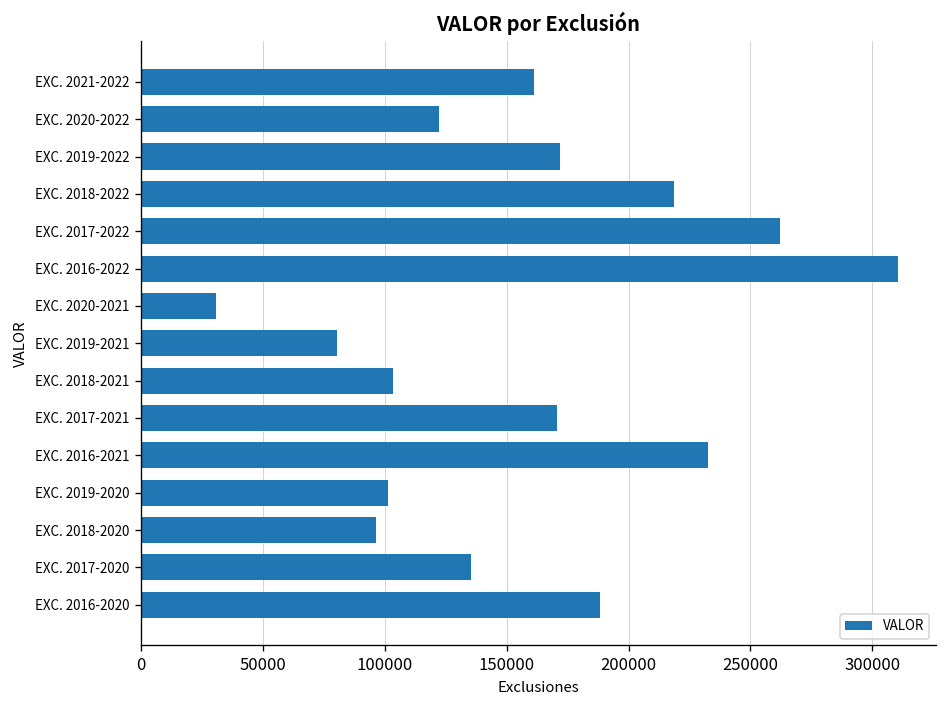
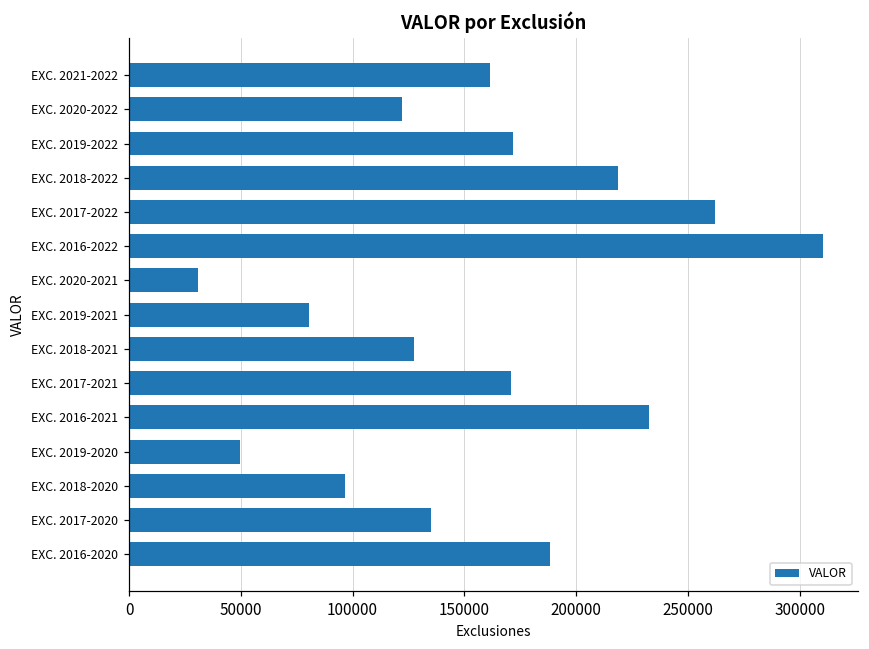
EXC. 2018-2021: 104000 -> 127000
EXC. 2019-2020: 101000 -> 50000
